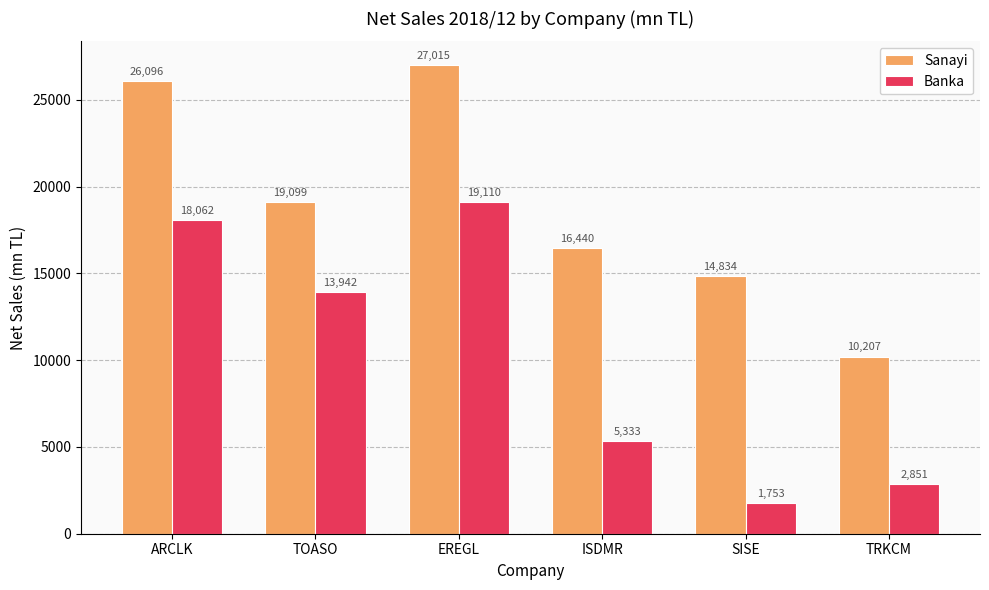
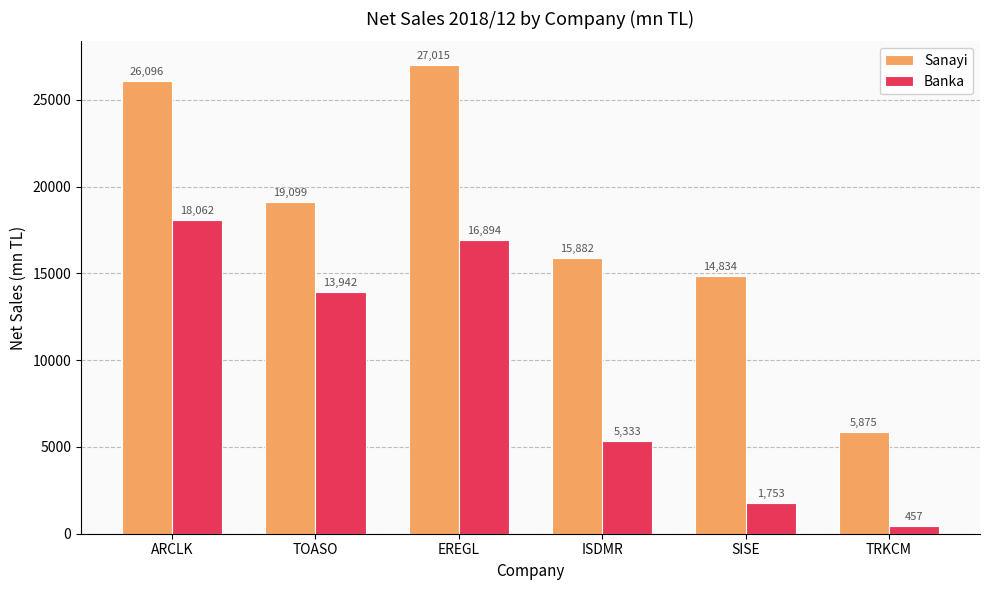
Banka, EREGL: 19,110 -> 16,894
Sanayi, ISDMR: 16,440 -> 15,882
Sanayi, TRKCM: 10,207 -> 5,875
Banka, TRKCM: 2,851 -> 457
